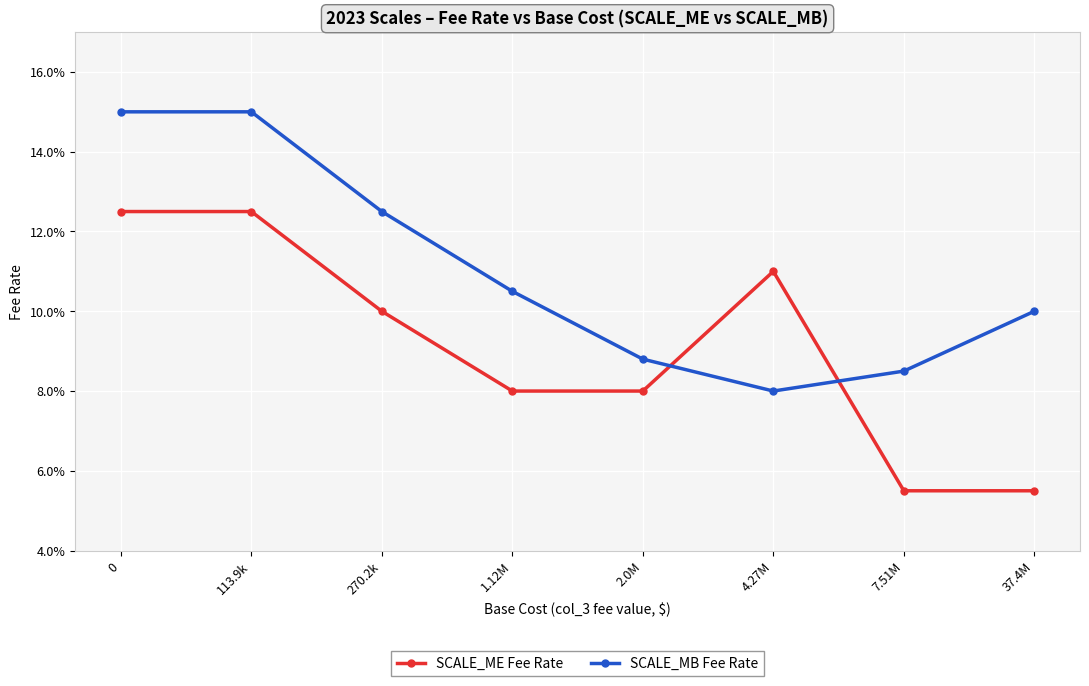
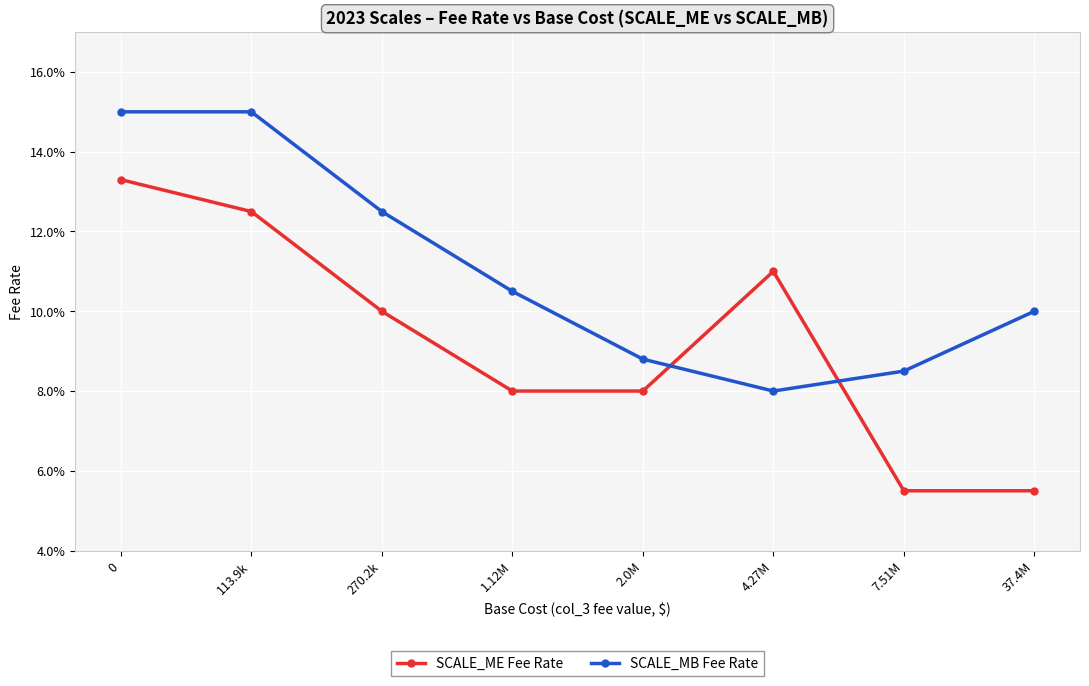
SCALE_ME Fee Rate, 0: 12.5% -> 13.3%
